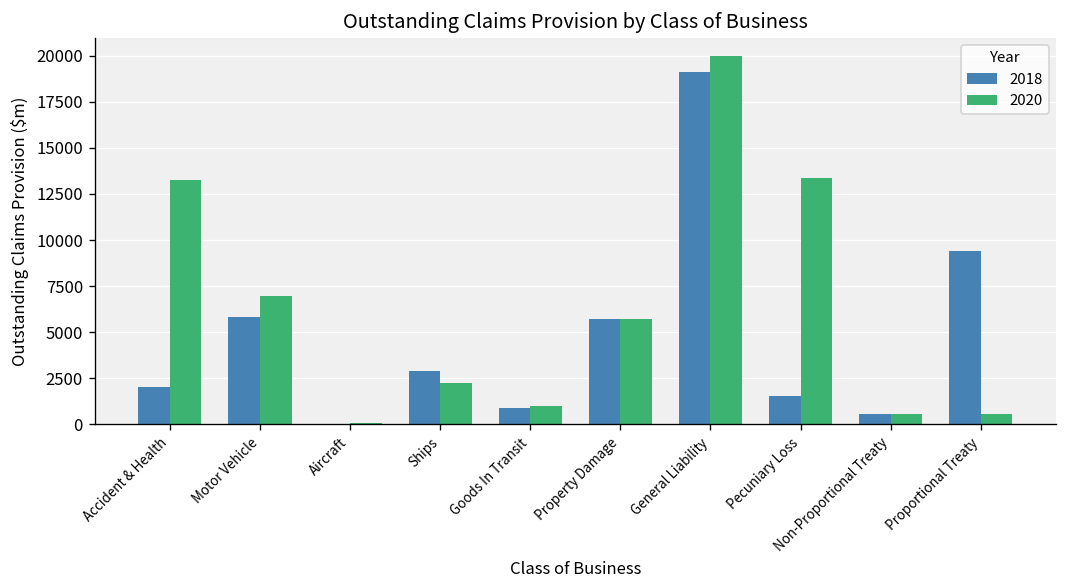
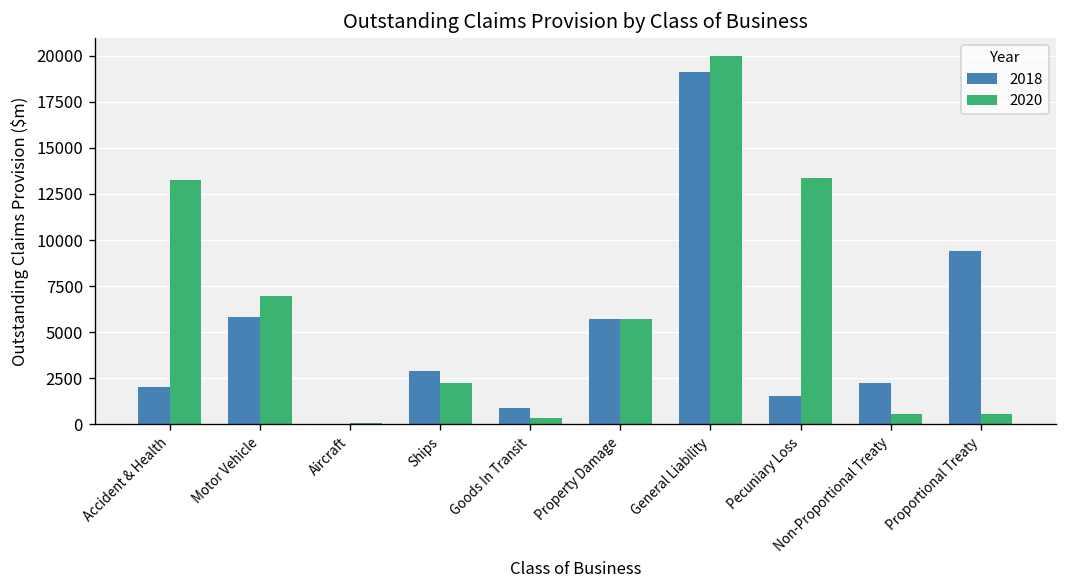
2020, Goods In Transit: 1000 -> 300
2018, Non-Proportional Treaty: 500 -> 2300
